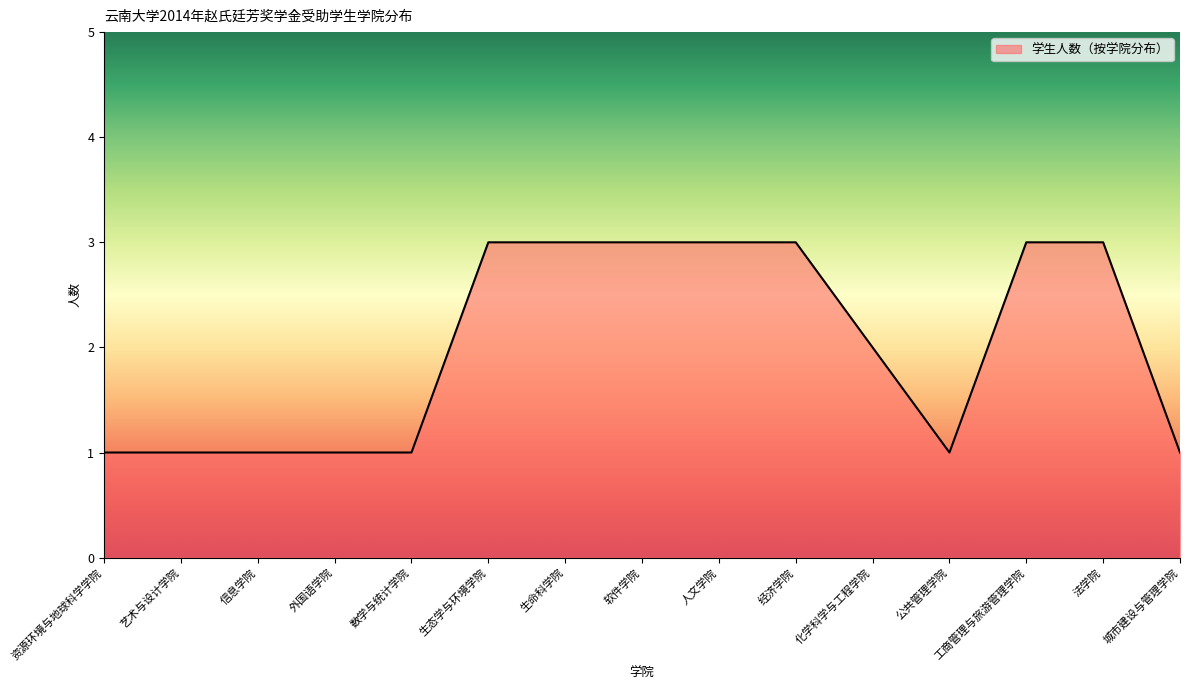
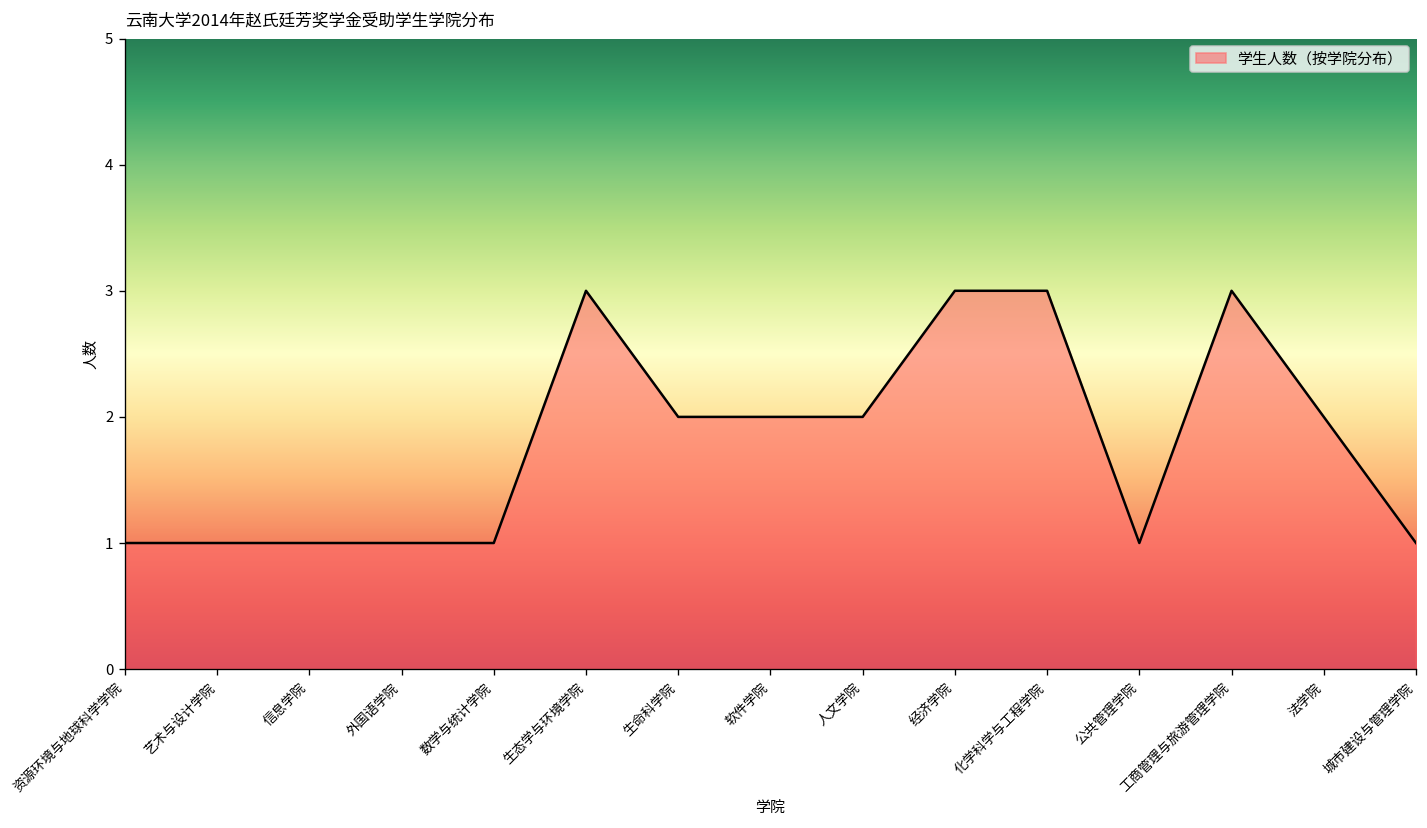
生命科学院: 3 -> 2
软件学院: 3 -> 2
人文学院: 3 -> 2
化学科学与工程学院: 2 -> 3
法学院: 3 -> 2
